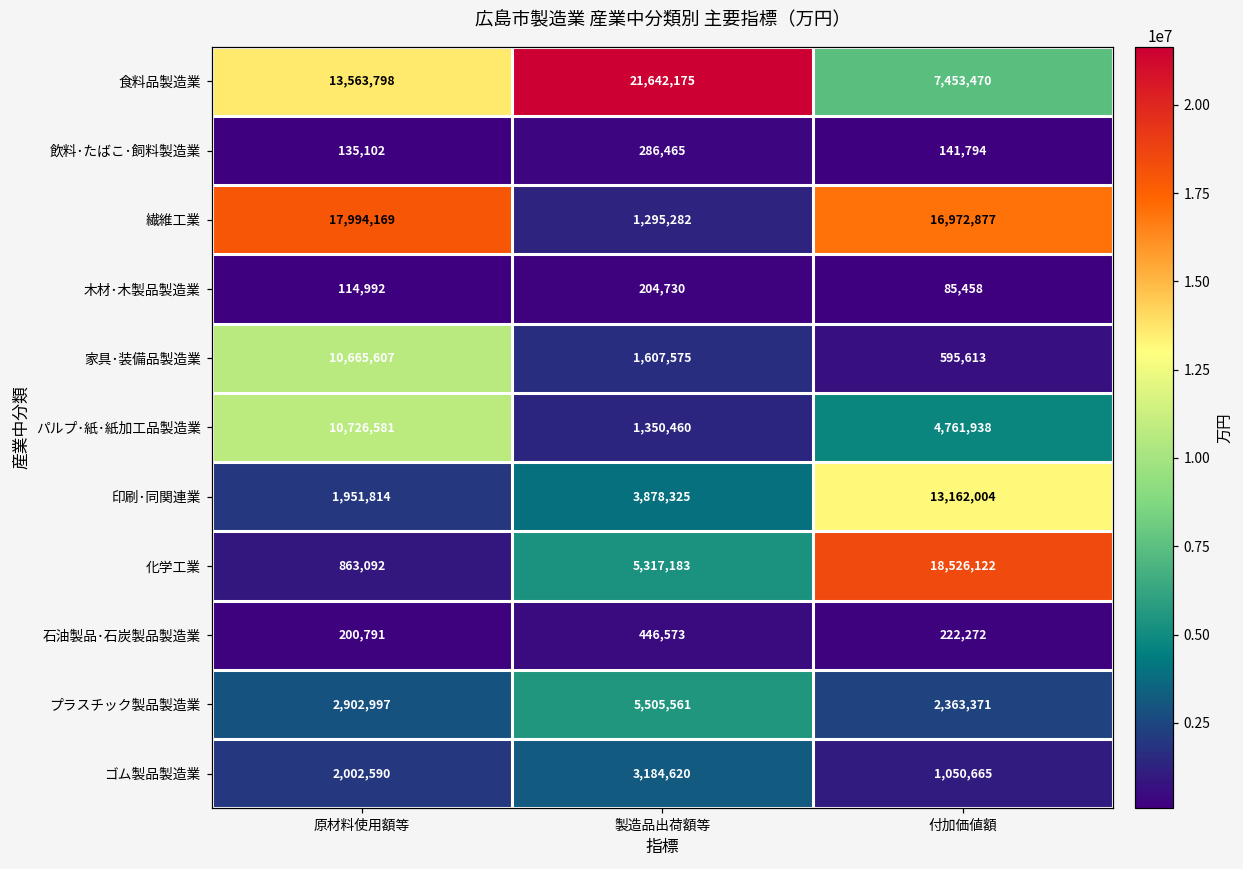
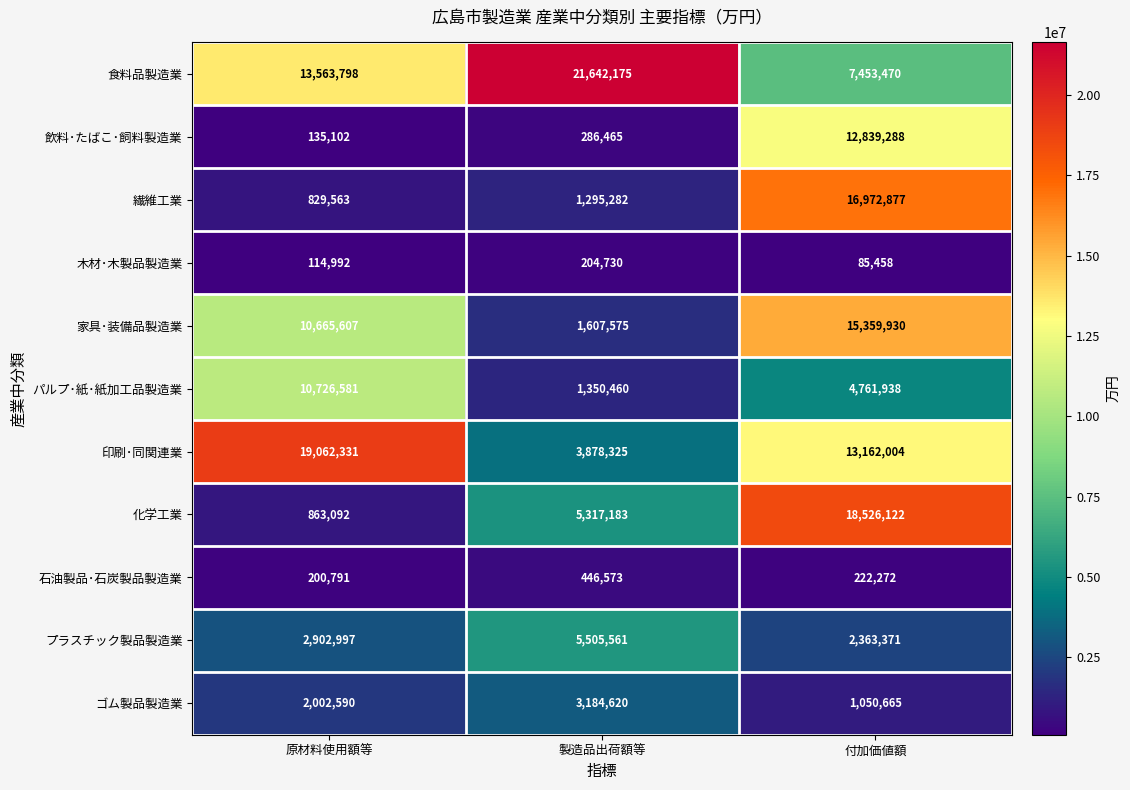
飲料･たばこ･飼料製造業, 付加価値額: 141,794 -> 12,839,288
繊維工業, 原材料使用額等: 17,994,169 -> 829,563
家具･装備品製造業, 付加価値額: 595,613 -> 15,359,930
印刷･同関連業, 原材料使用額等: 1,951,814 -> 19,062,331
